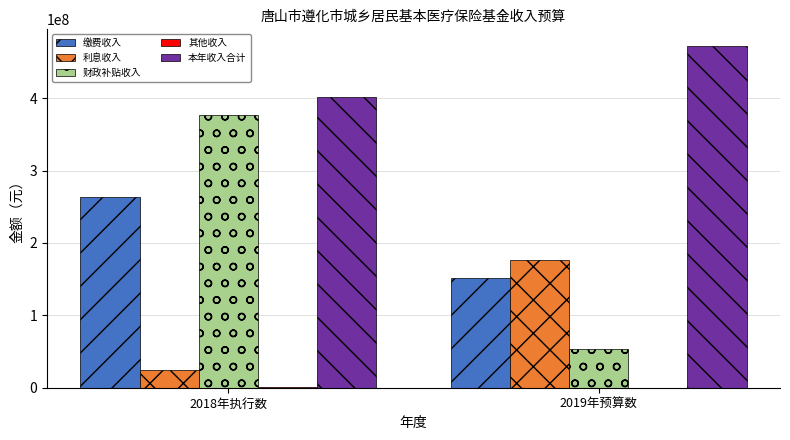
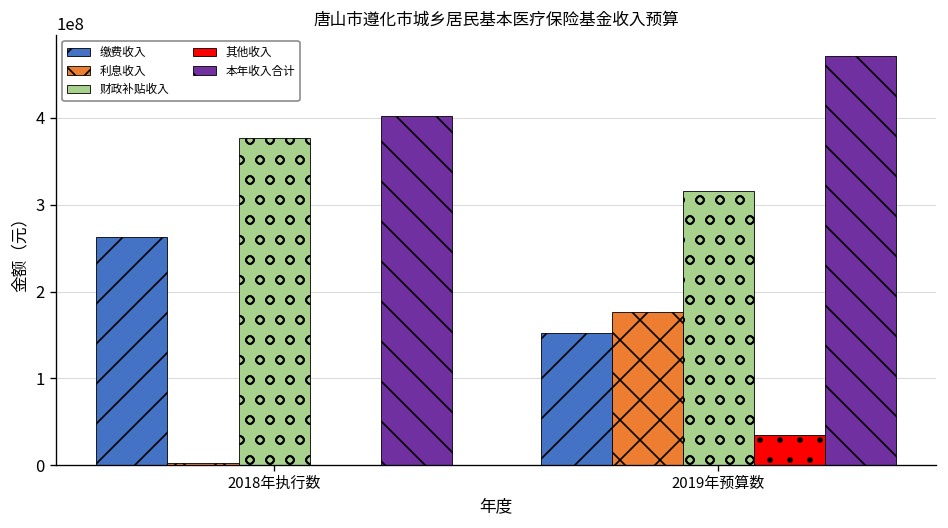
利息收入, 2018年执行数: 20000000 -> 0
财政补贴收入, 2019年预算数: 50000000 -> 320000000
其他收入, 2019年预算数: 0 -> 30000000
